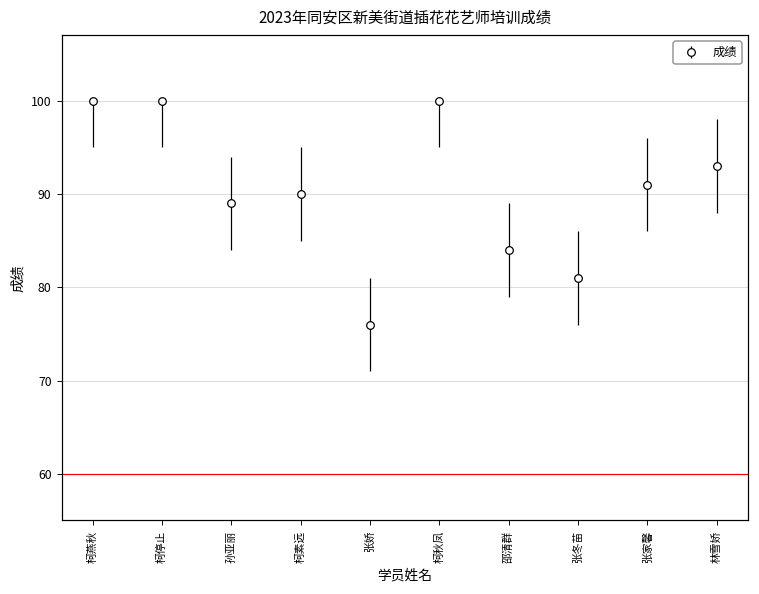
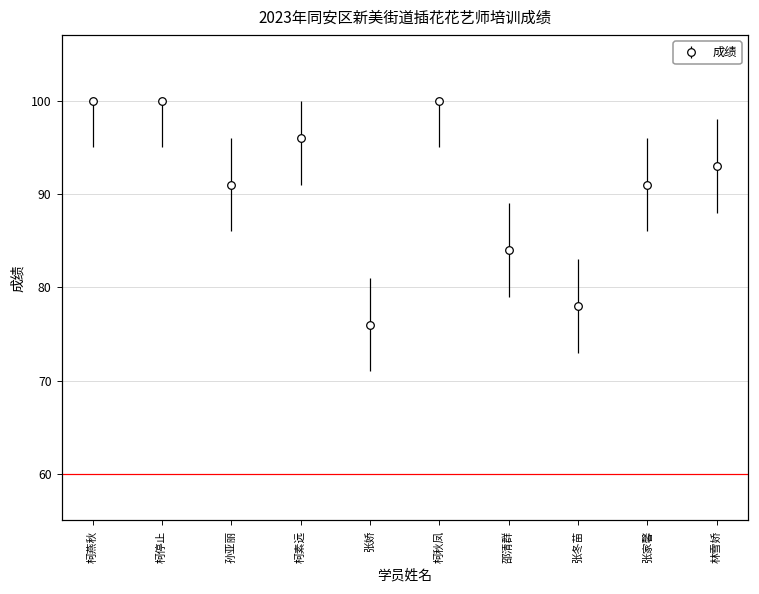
孙亚丽: 89 -> 91
柯素远: 90 -> 96
张冬苗: 81 -> 78
